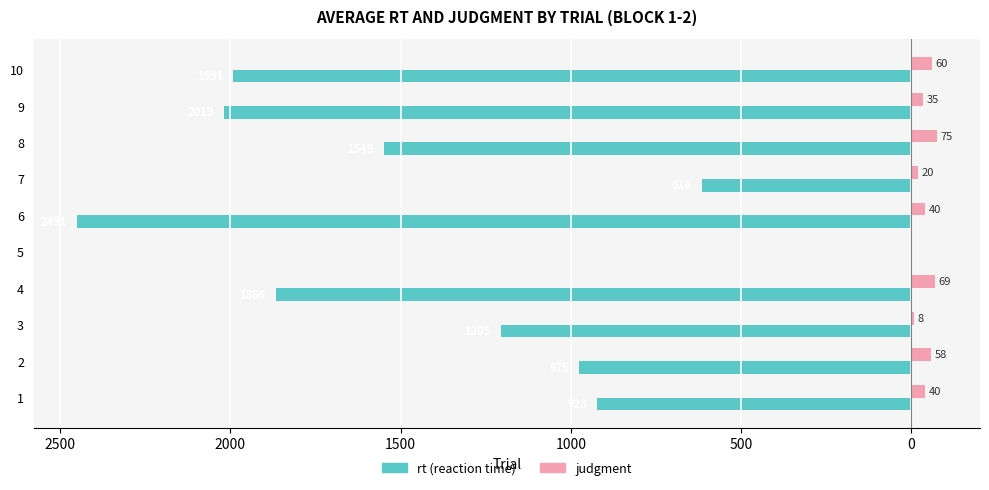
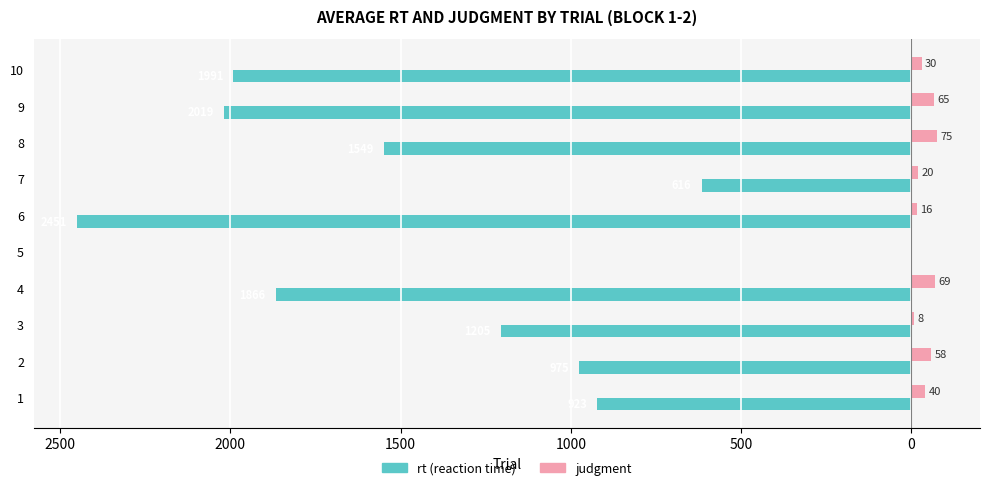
judgment, 10: 60 -> 30
judgment, 9: 35 -> 65
judgment, 6: 40 -> 16
